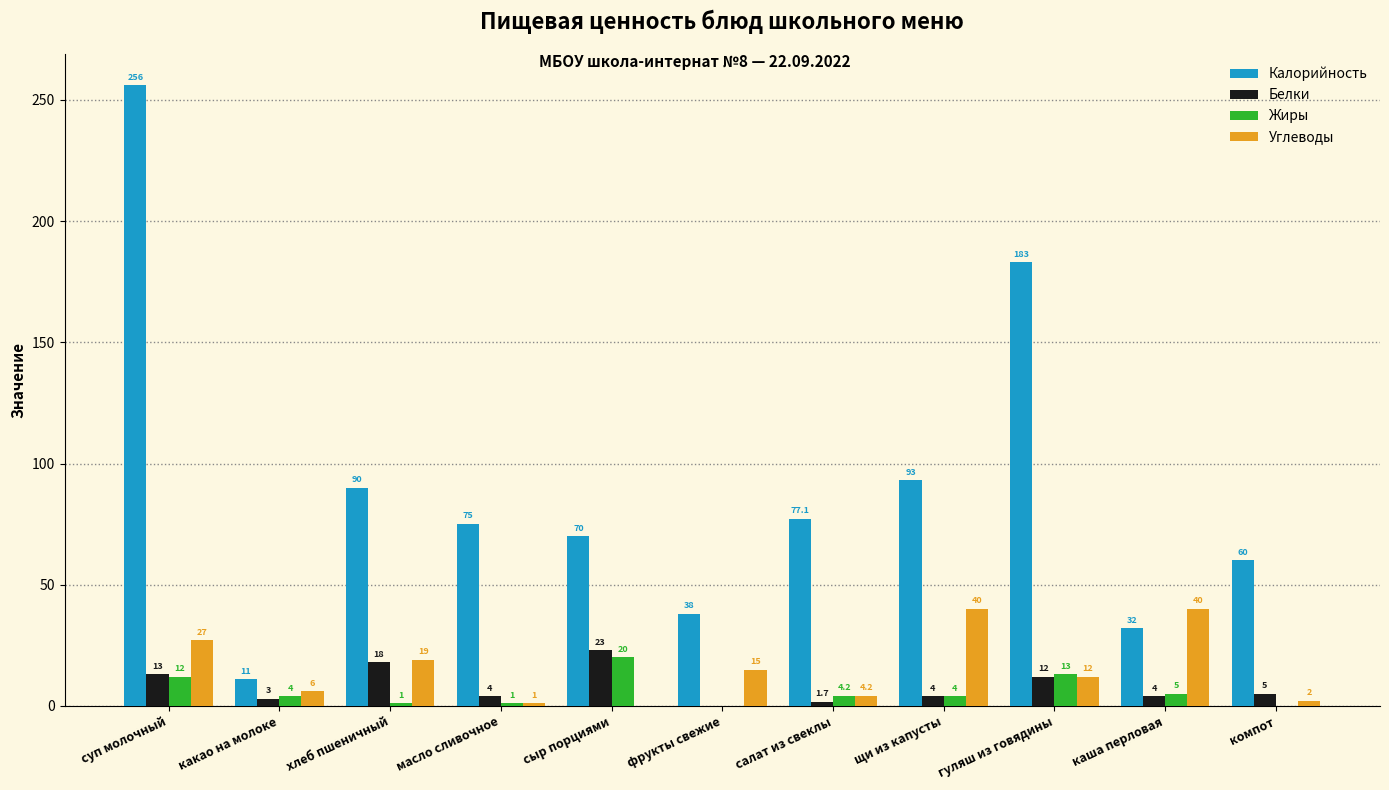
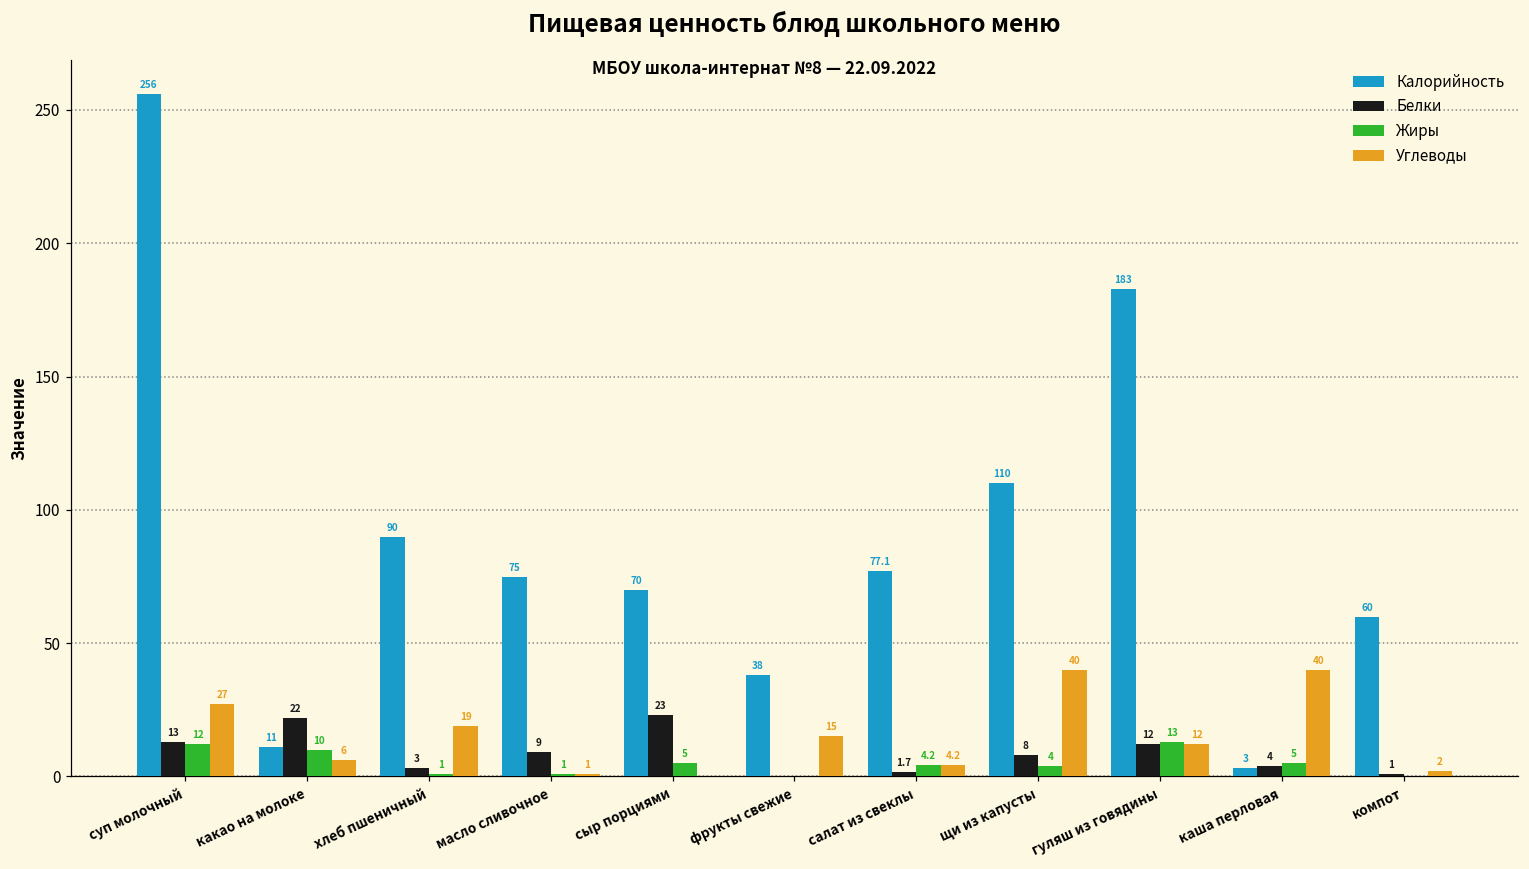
Белки, какао на молоке: 3 -> 22
Жиры, какао на молоке: 4 -> 10
Белки, хлеб пшеничный: 18 -> 3
Белки, масло сливочное: 4 -> 9
Жиры, сыр порциями: 20 -> 5
Калорийность, щи из капусты: 93 -> 110
Белки, щи из капусты: 4 -> 8
Калорийность, каша перловая: 32 -> 3
Белки, компот: 5 -> 1
